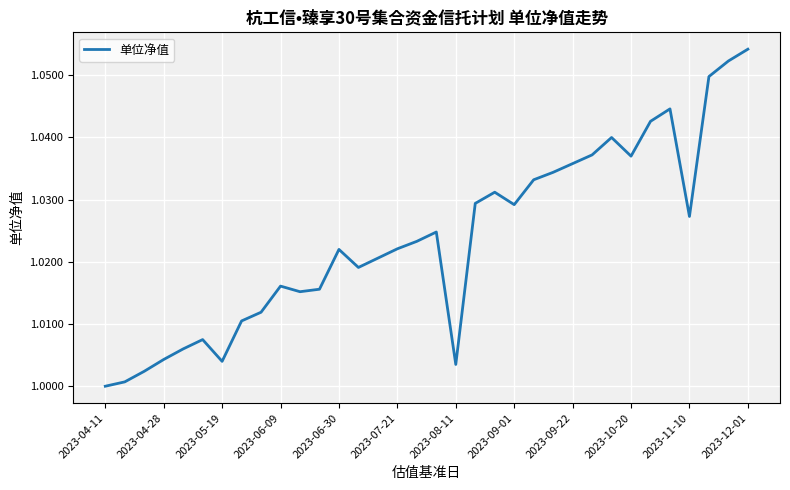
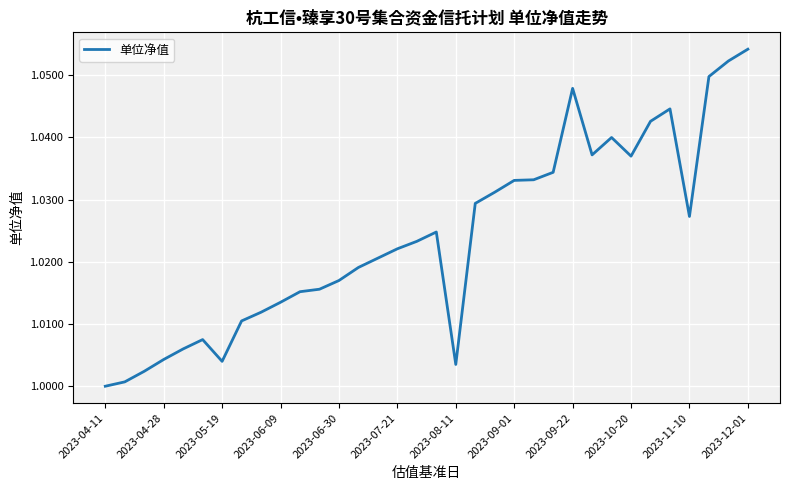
2023-06-09: 1.016 -> 1.014
2023-06-30: 1.022 -> 1.017
2023-09-01: 1.029 -> 1.033
2023-09-22: 1.036 -> 1.048
